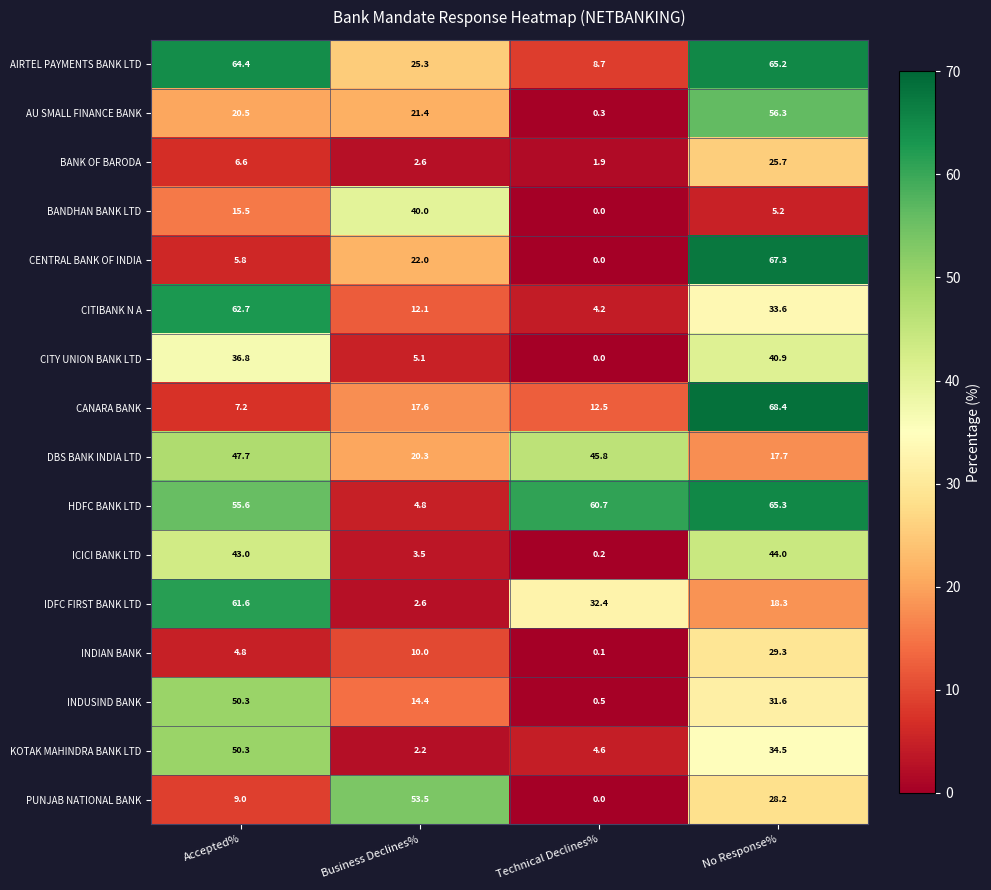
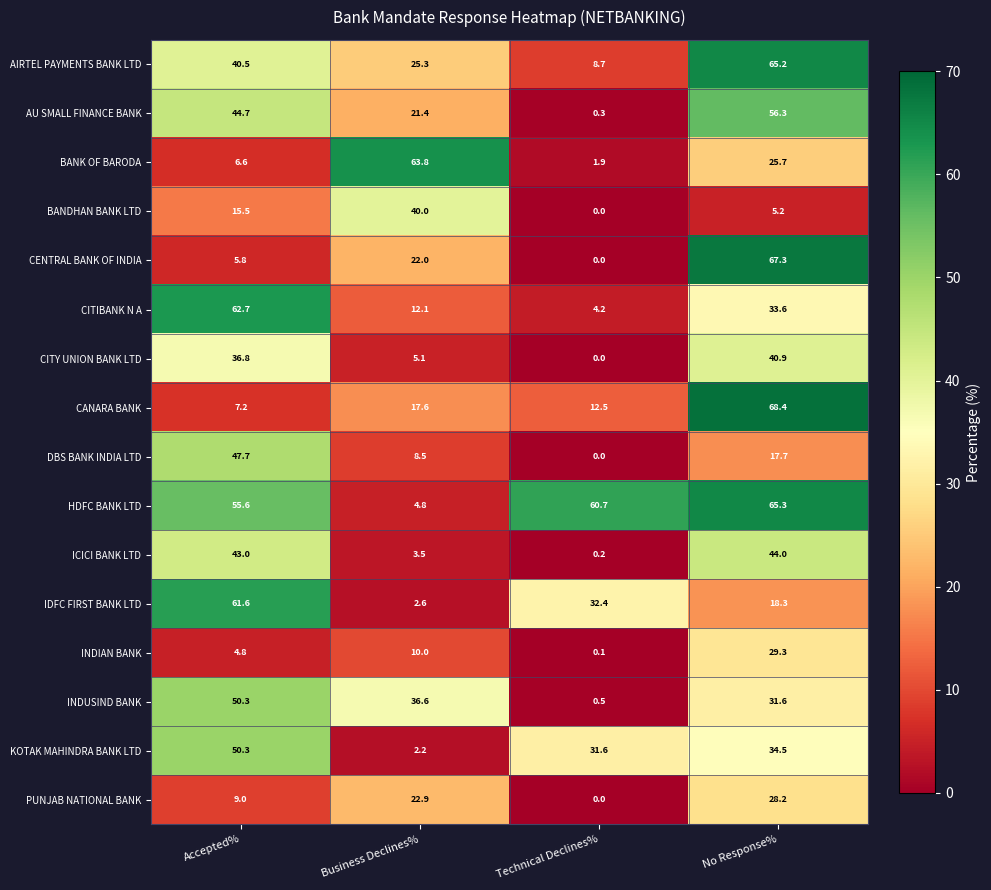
AIRTEL PAYMENTS BANK LTD, Accepted%: 64.4 -> 40.5
AU SMALL FINANCE BANK, Accepted%: 20.5 -> 44.7
BANK OF BARODA, Business Declines%: 2.6 -> 63.8
DBS BANK INDIA LTD, Business Declines%: 20.3 -> 8.5
DBS BANK INDIA LTD, Technical Declines%: 45.8 -> 0.0
INDUSIND BANK, Business Declines%: 14.4 -> 36.6
KOTAK MAHINDRA BANK LTD, Technical Declines%: 4.6 -> 31.6
PUNJAB NATIONAL BANK, Business Declines%: 53.5 -> 22.9
